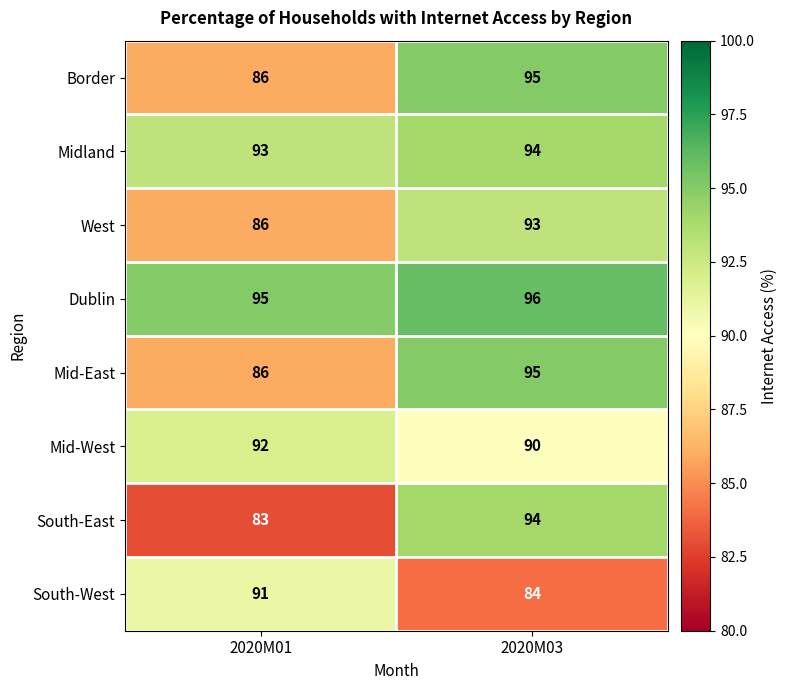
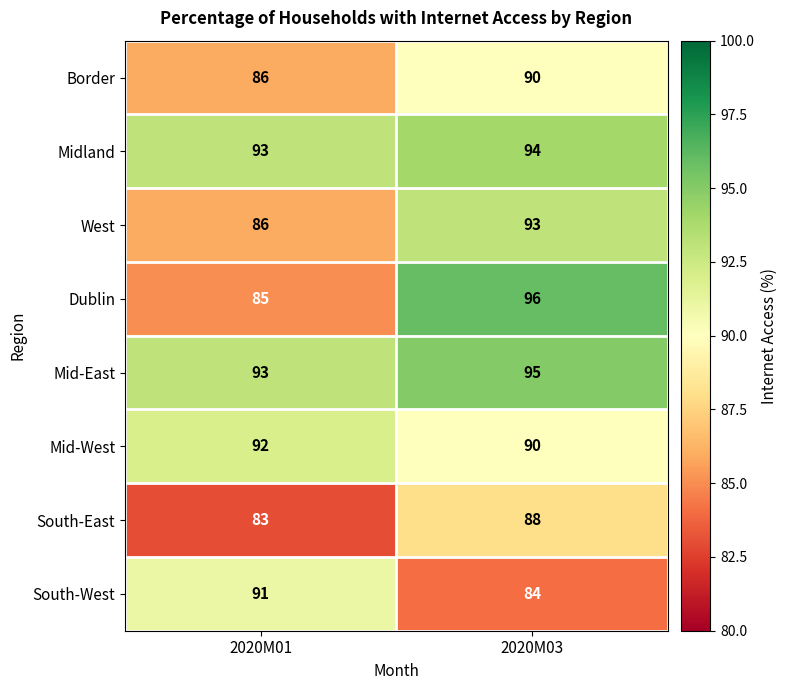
Border, 2020M03: 95 -> 90
Dublin, 2020M01: 95 -> 85
Mid-East, 2020M01: 86 -> 93
South-East, 2020M03: 94 -> 88
